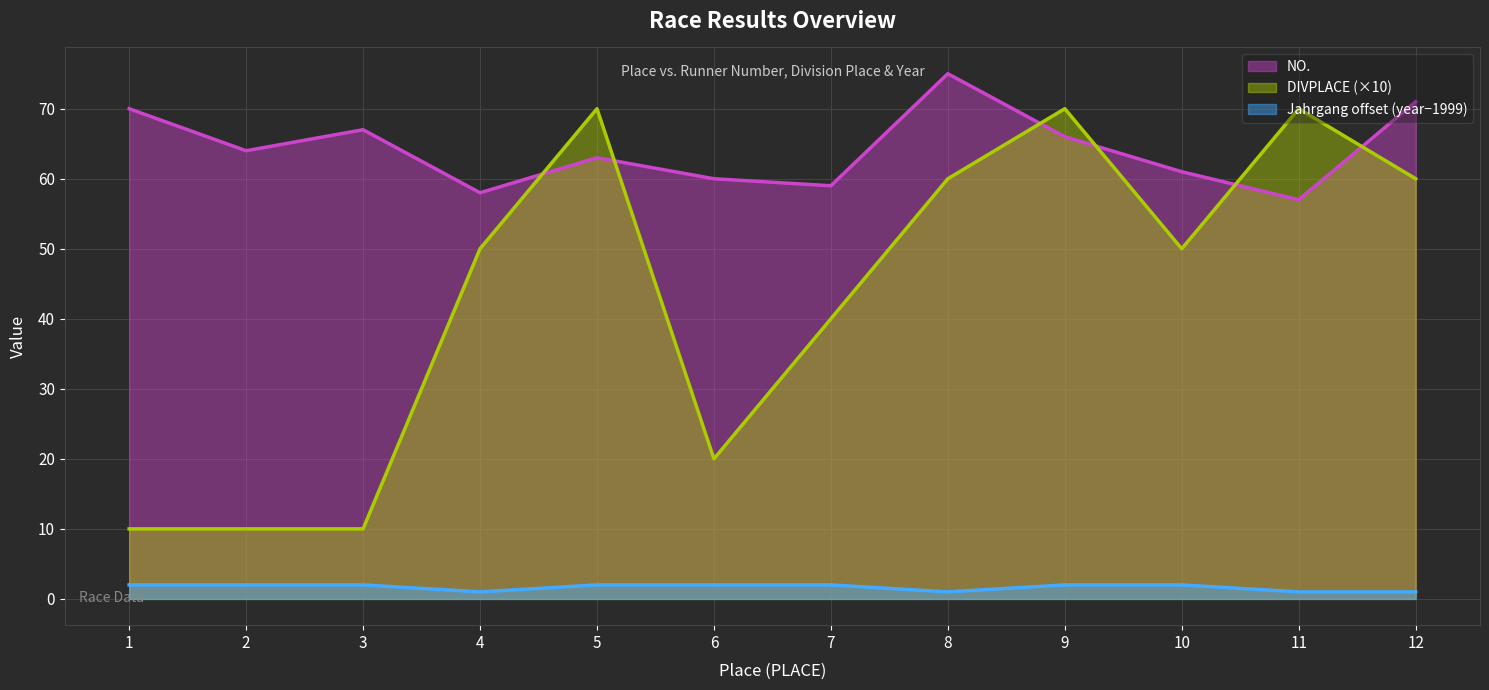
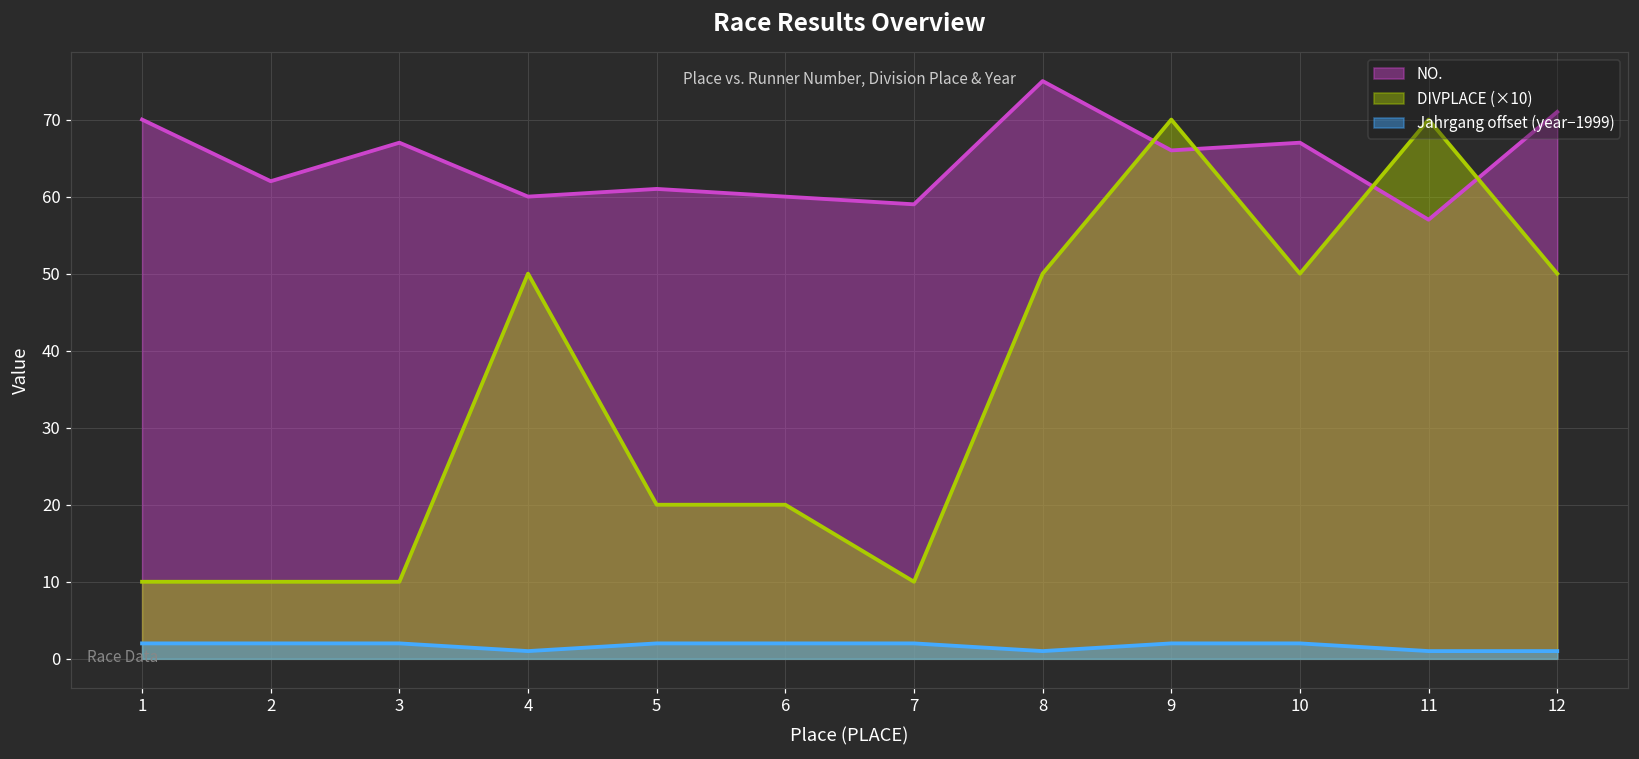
NO., 2: 64 -> 62
NO., 4: 58 -> 60
NO., 5: 63 -> 61
DIVPLACE (×10), 5: 70 -> 20
DIVPLACE (×10), 7: 40 -> 10
DIVPLACE (×10), 8: 60 -> 50
NO., 10: 61 -> 67
DIVPLACE (×10), 12: 60 -> 50
